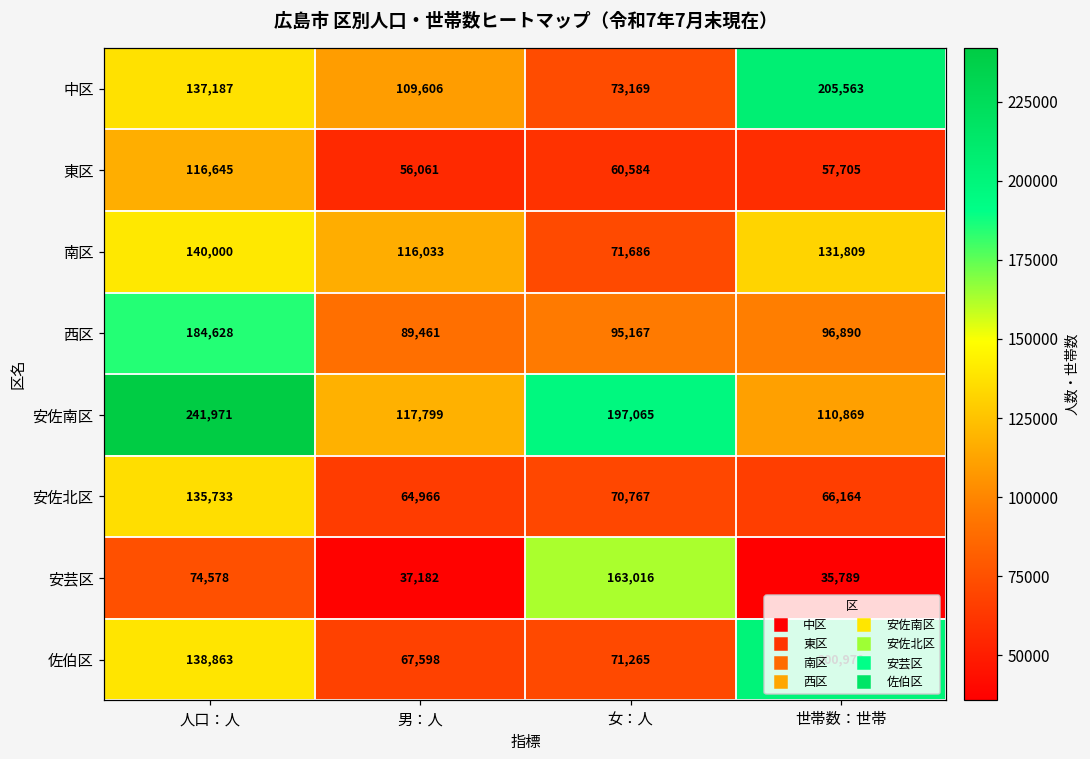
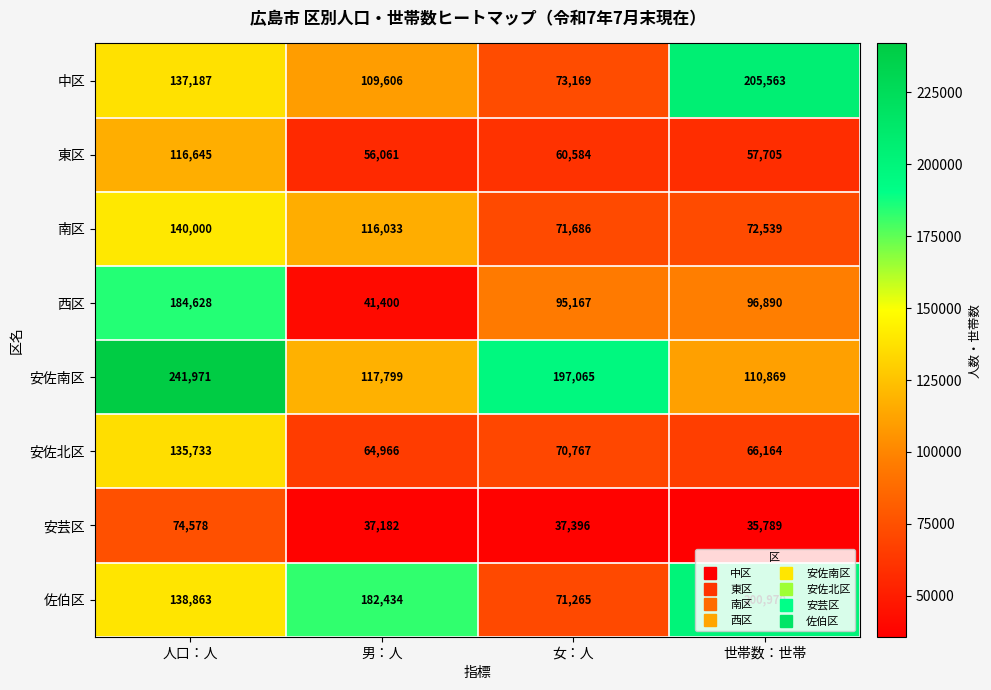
南区, 世帯数：世帯: 131,809 -> 72,539
西区, 男：人: 89,461 -> 41,400
安芸区, 女：人: 163,016 -> 37,396
佐伯区, 男：人: 67,598 -> 182,434
